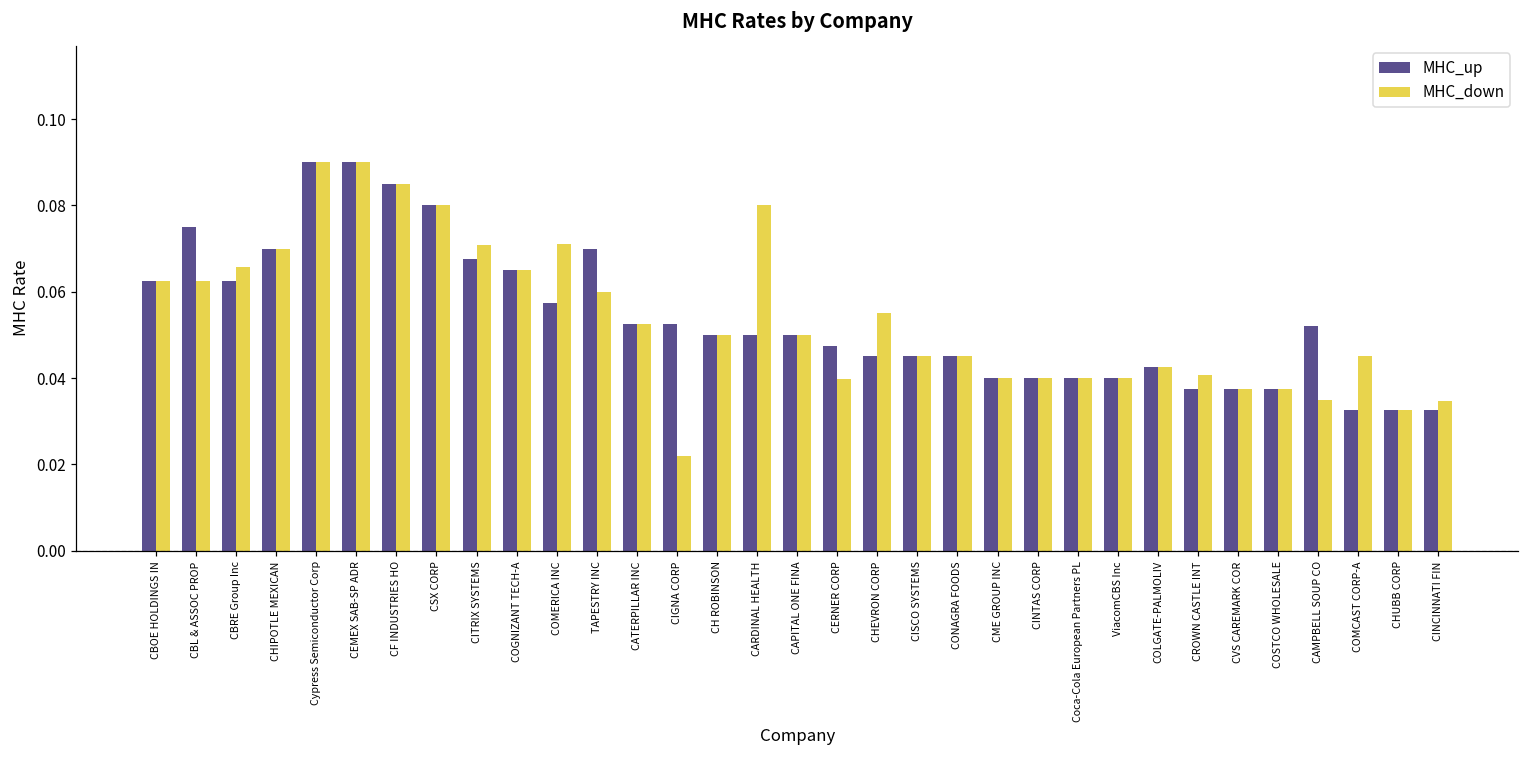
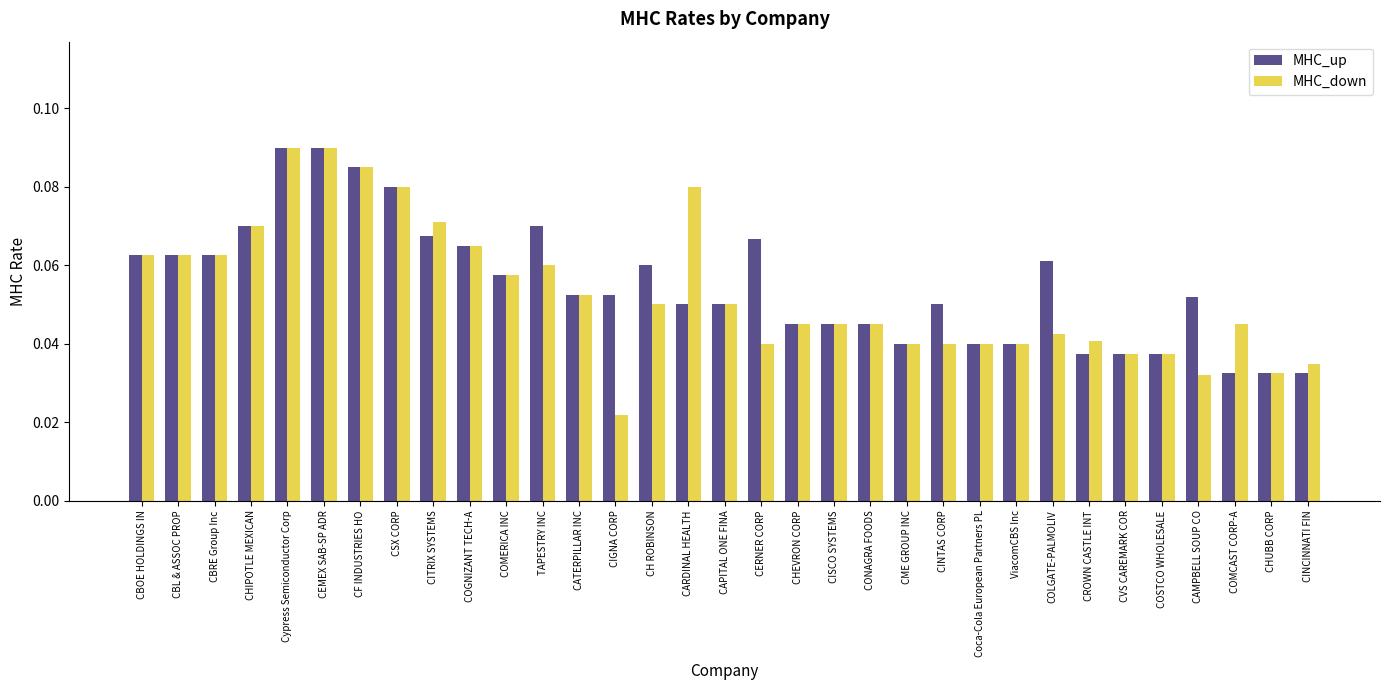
MHC_up, CBL & ASSOC PROP: 0.075 -> 0.063
MHC_down, CBRE Group Inc: 0.066 -> 0.063
MHC_down, COMERICA INC: 0.071 -> 0.058
MHC_up, CH ROBINSON: 0.05 -> 0.06
MHC_up, CERNER CORP: 0.048 -> 0.067
MHC_down, CHEVRON CORP: 0.055 -> 0.045
MHC_up, CINTAS CORP: 0.04 -> 0.05
MHC_up, COLGATE-PALMOLIV: 0.043 -> 0.061
MHC_down, CAMPBELL SOUP CO: 0.035 -> 0.032
